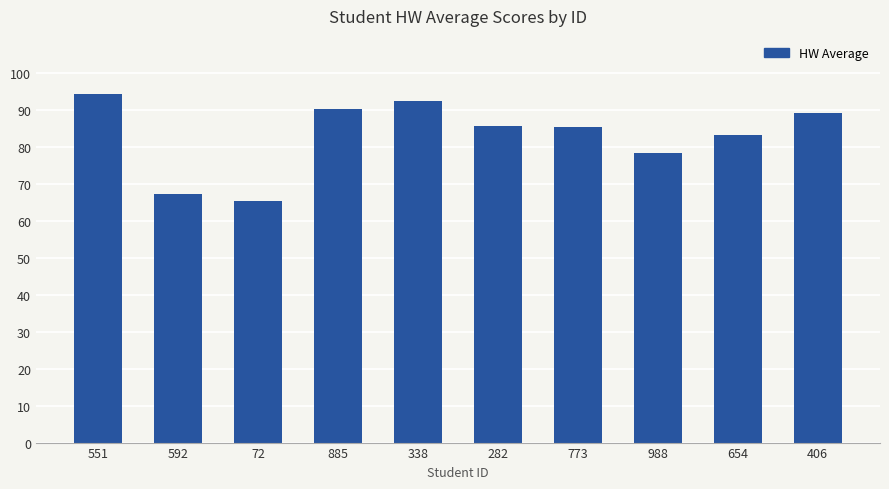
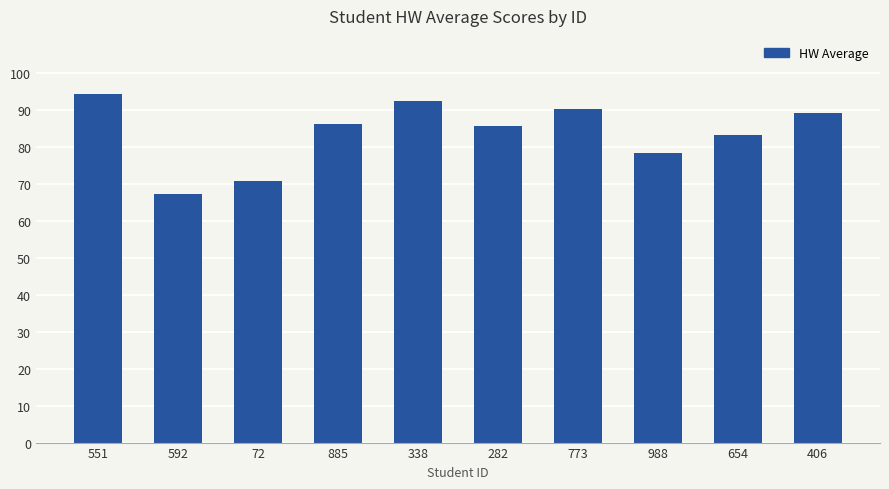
72: 65 -> 71
885: 90 -> 86
773: 85 -> 90
